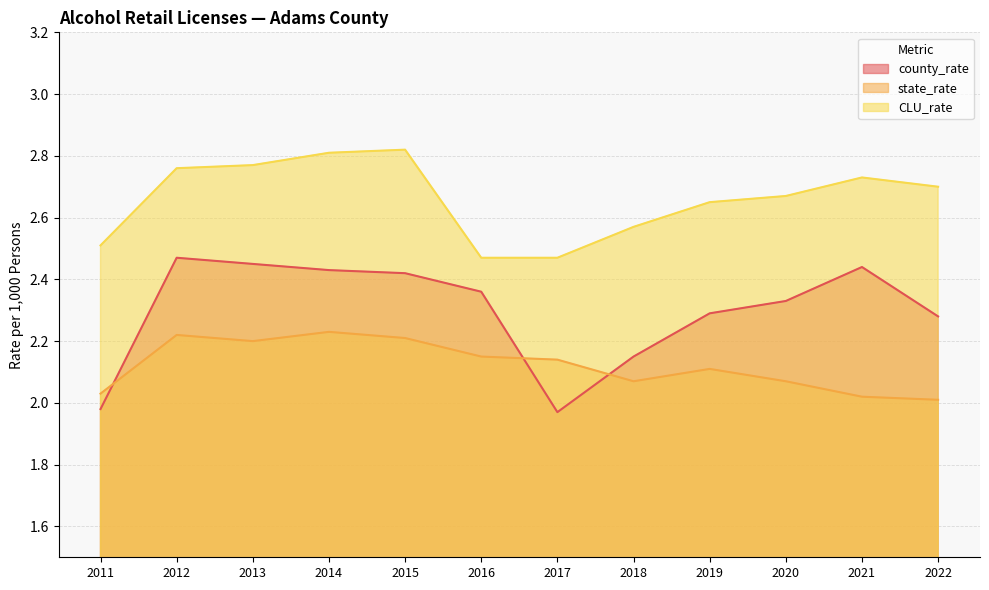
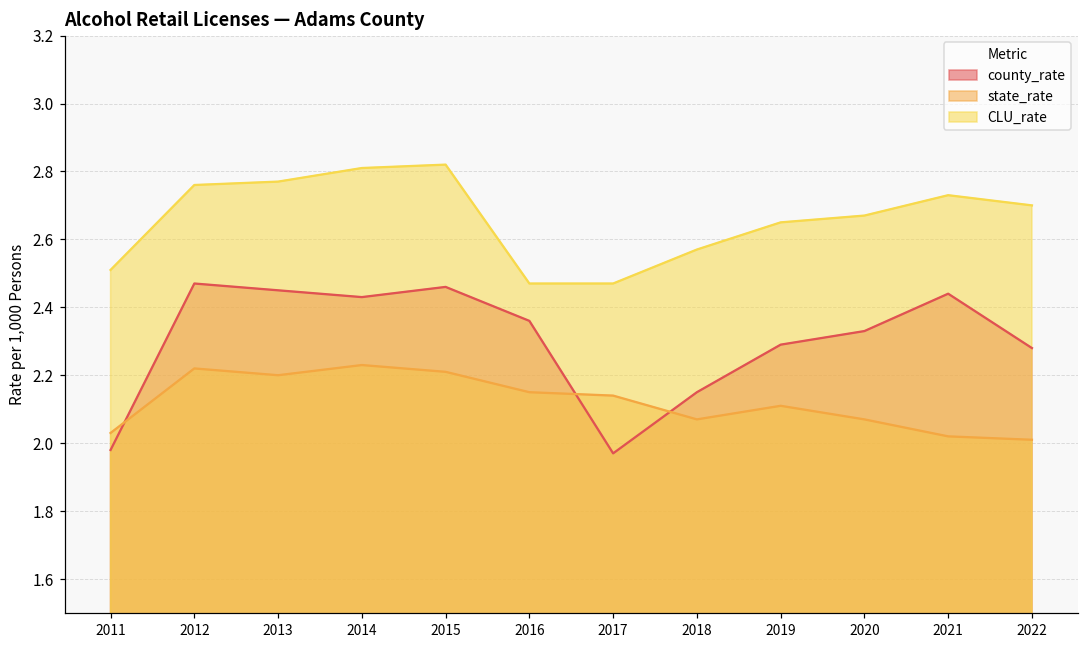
county_rate, 2015: 2.42 -> 2.46
